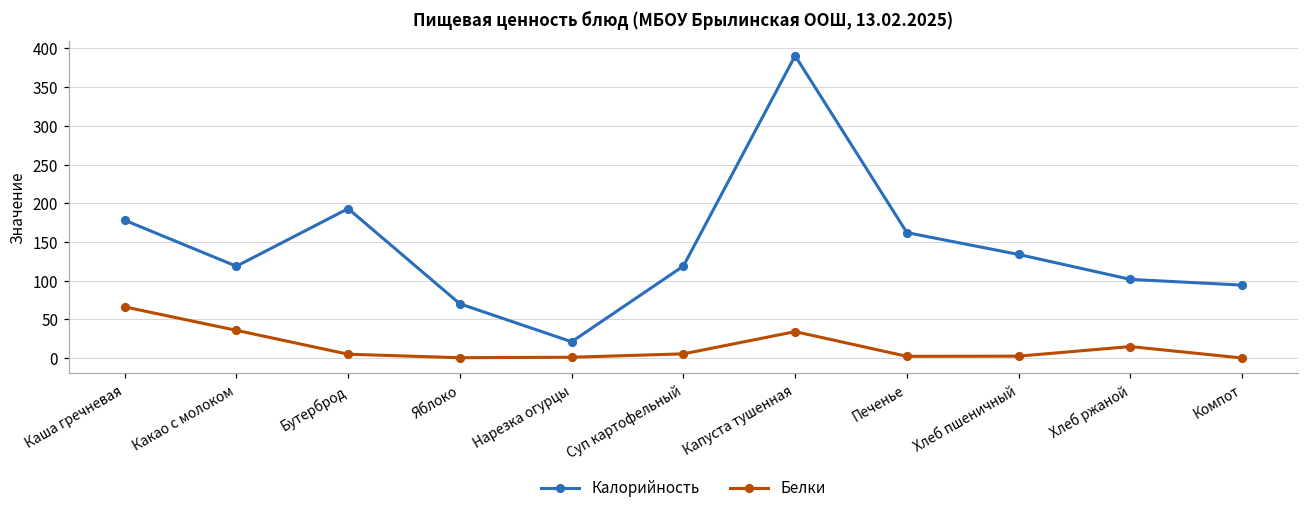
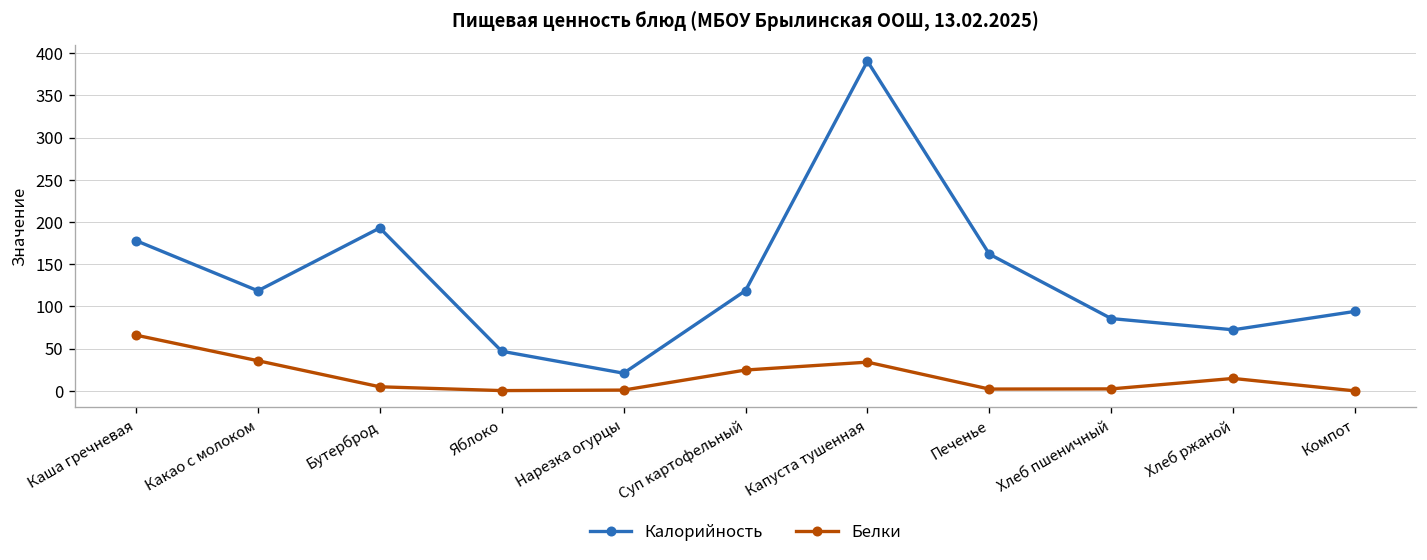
Калорийность, Яблоко: 70 -> 50
Белки, Суп картофельный: 10 -> 20
Калорийность, Хлеб пшеничный: 130 -> 90
Калорийность, Хлеб ржаной: 100 -> 70
